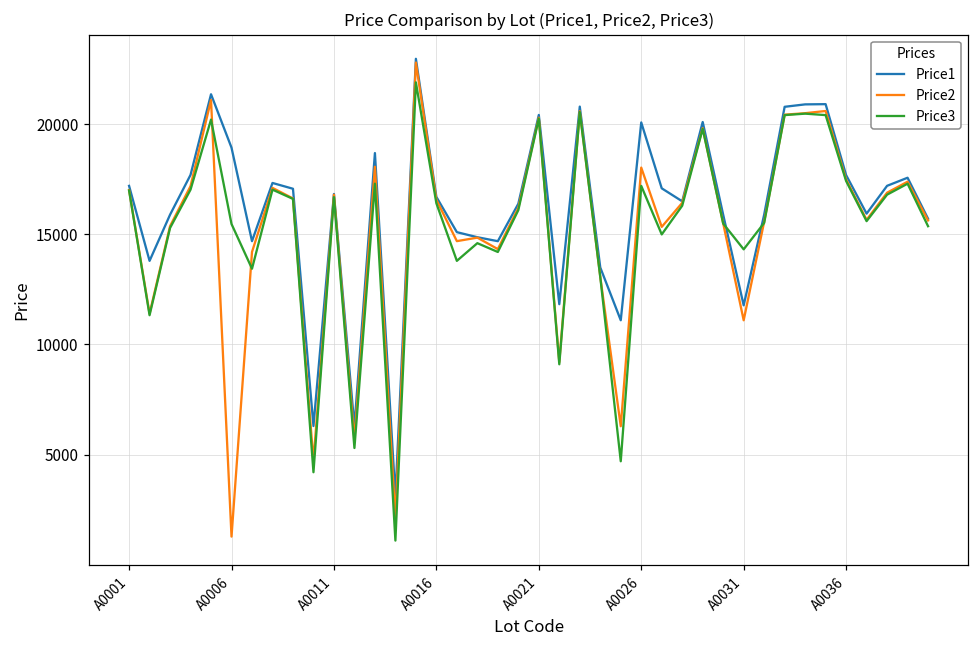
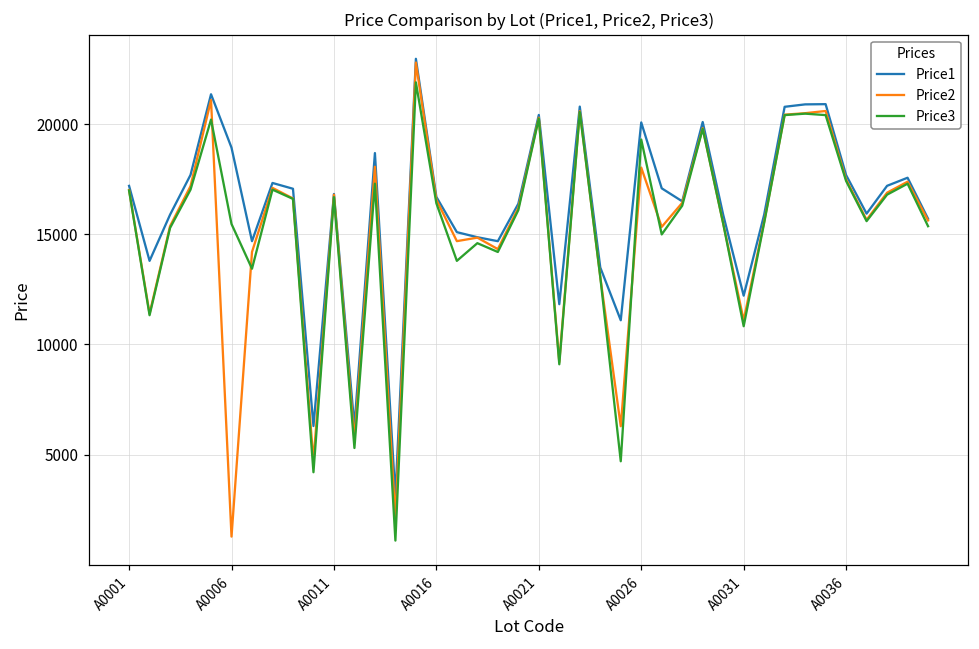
Price3, A0026: 17200 -> 19300
Price1, A0031: 11800 -> 12200
Price3, A0031: 14300 -> 10800
